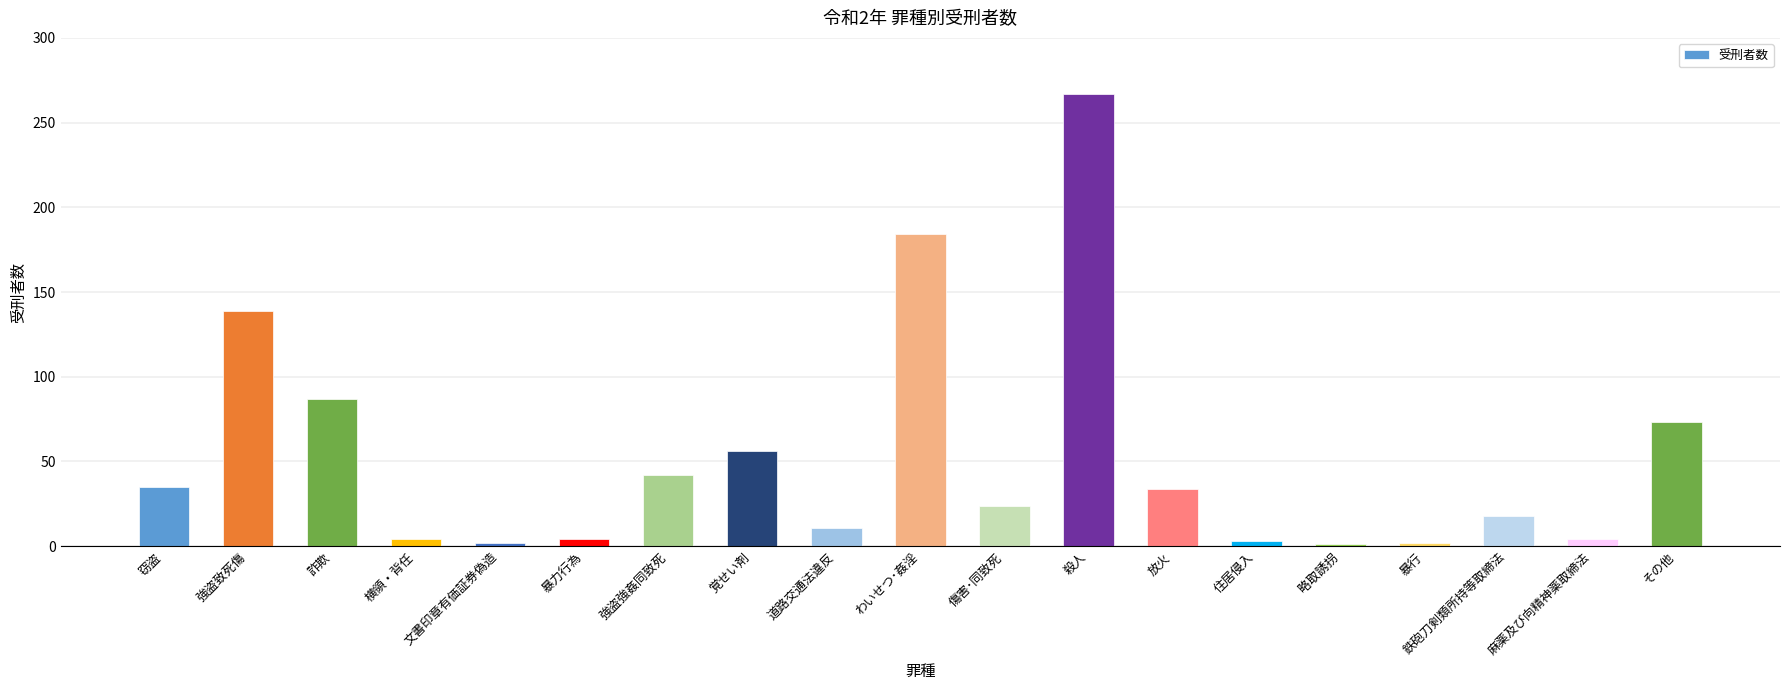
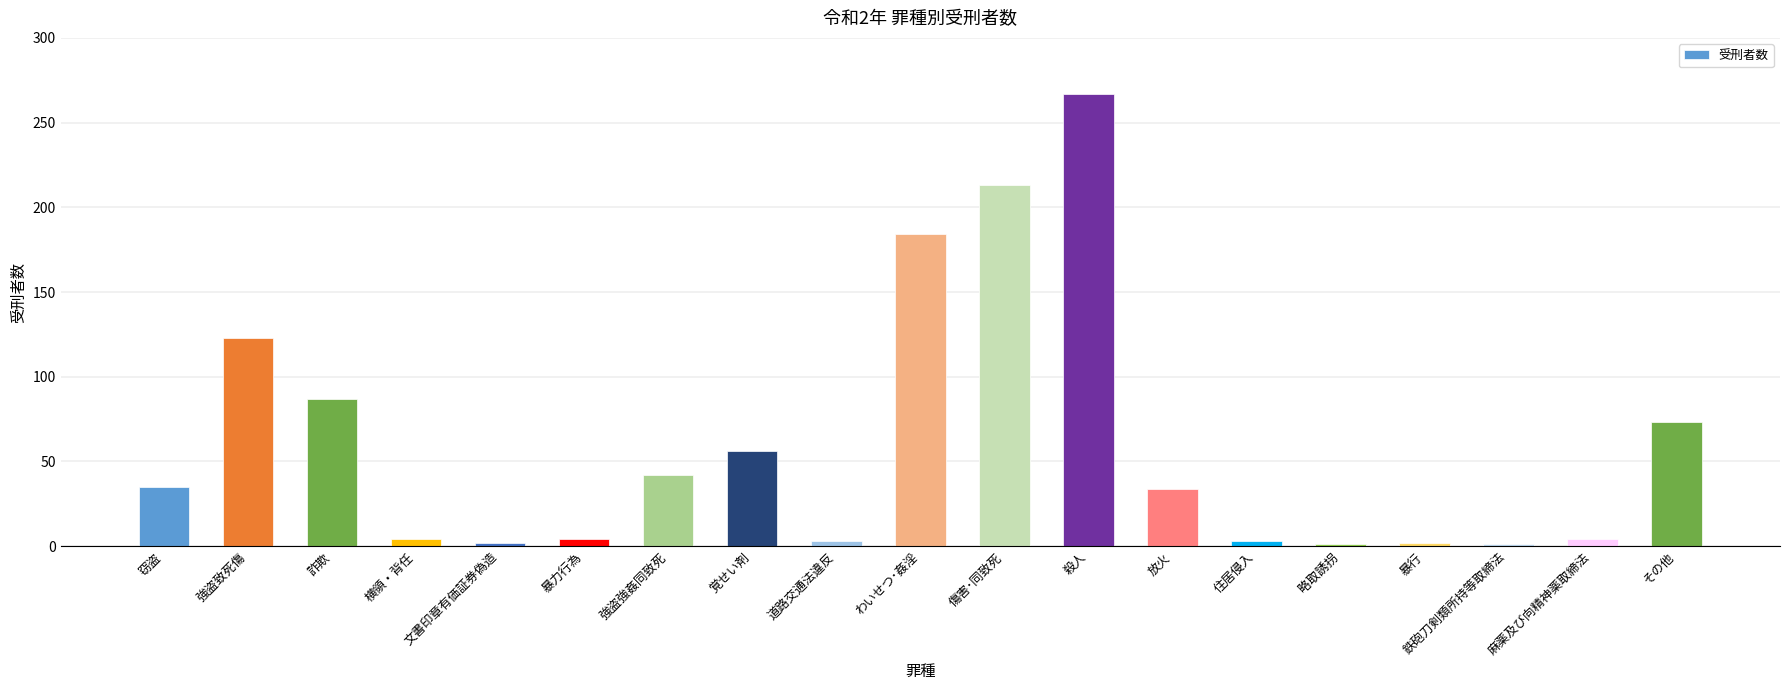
強盗致死傷: 139 -> 123
道路交通法違反: 11 -> 3
傷害･同致死: 24 -> 213
鉄砲刀剣類所持等取締法: 18 -> 1
